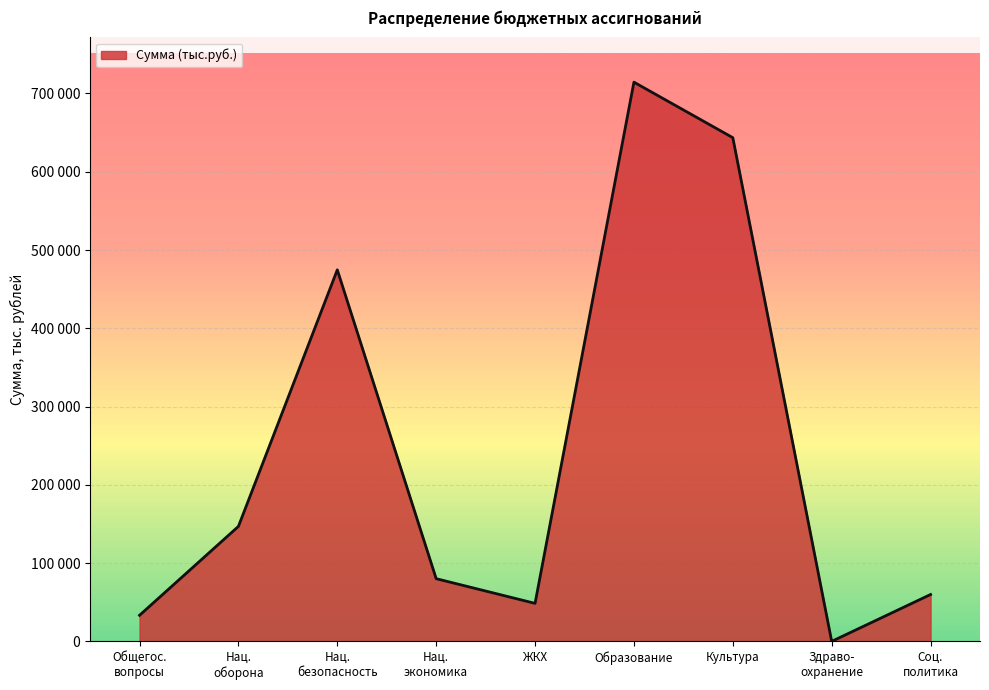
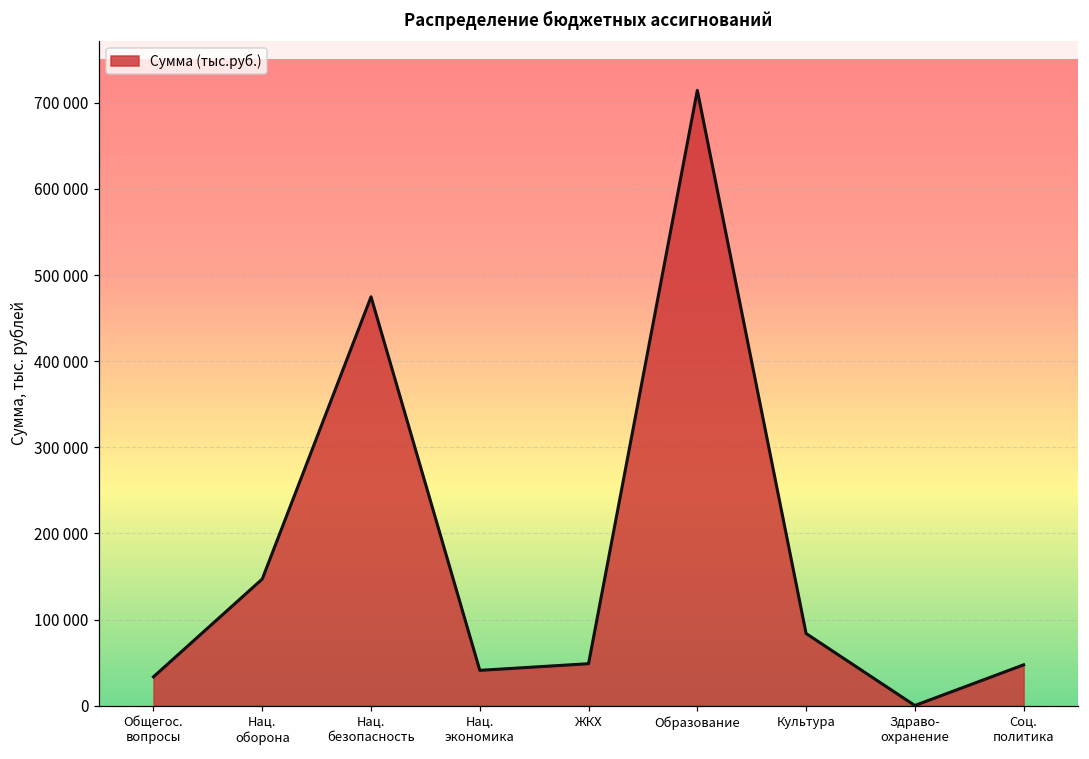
Нац. экономика: 80000 -> 40000
Культура: 640000 -> 80000
Соц. политика: 60000 -> 50000
